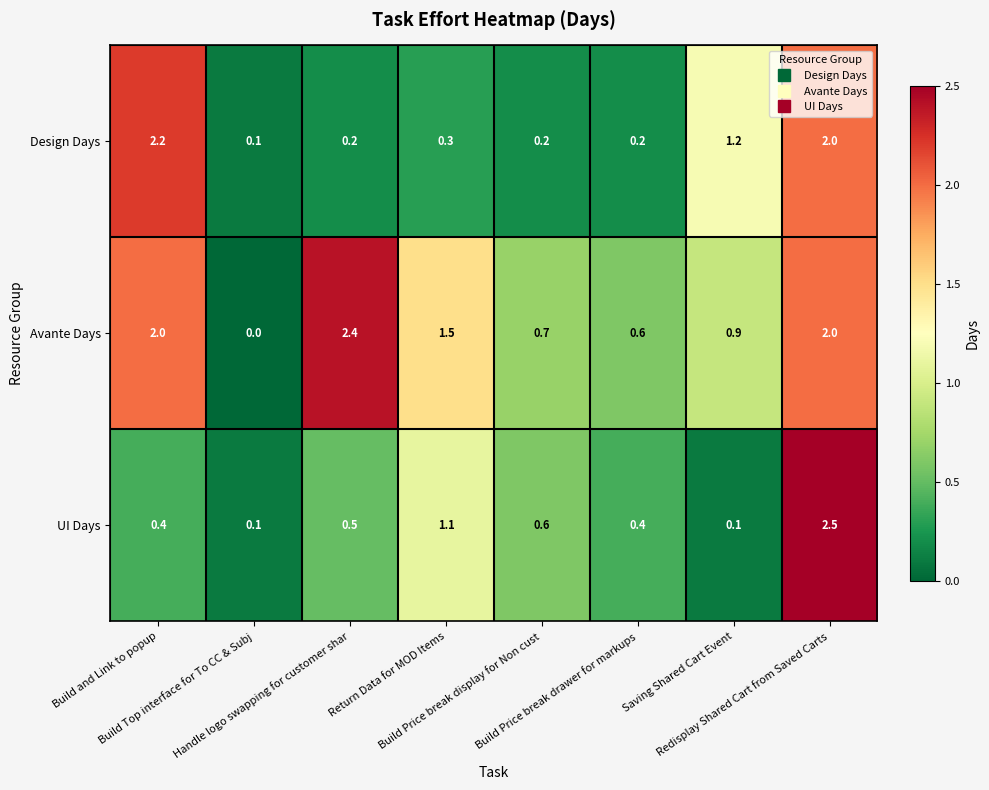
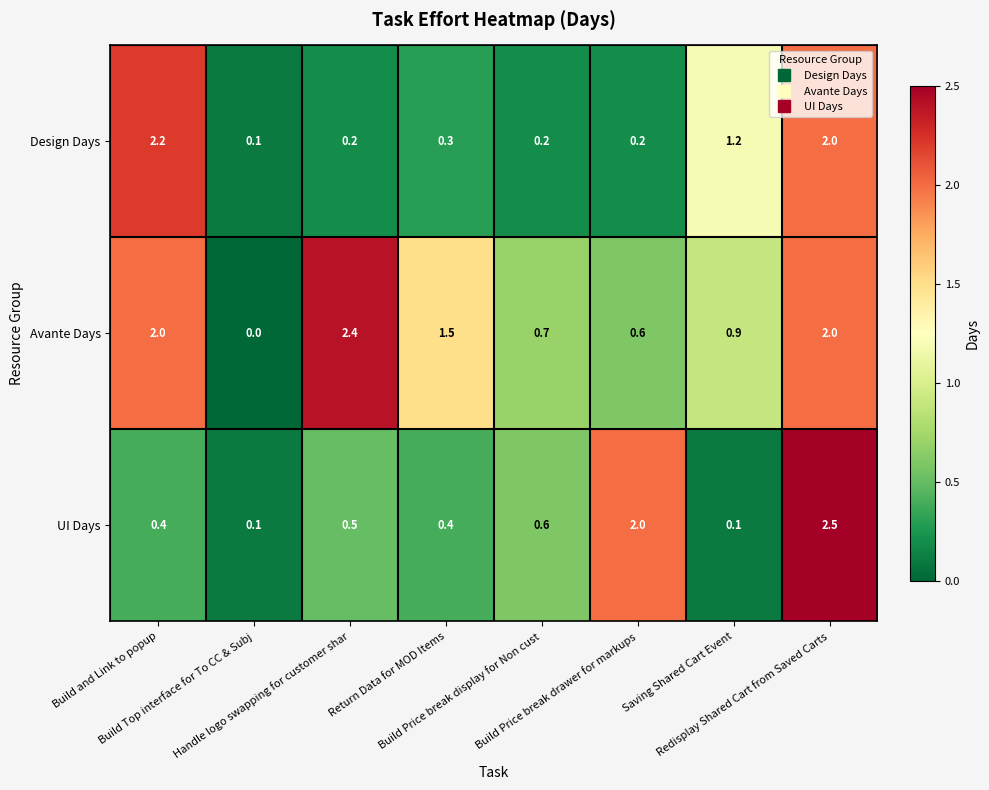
UI Days, Return Data for MOD Items: 1.1 -> 0.4
UI Days, Build Price break drawer for markups: 0.4 -> 2.0
